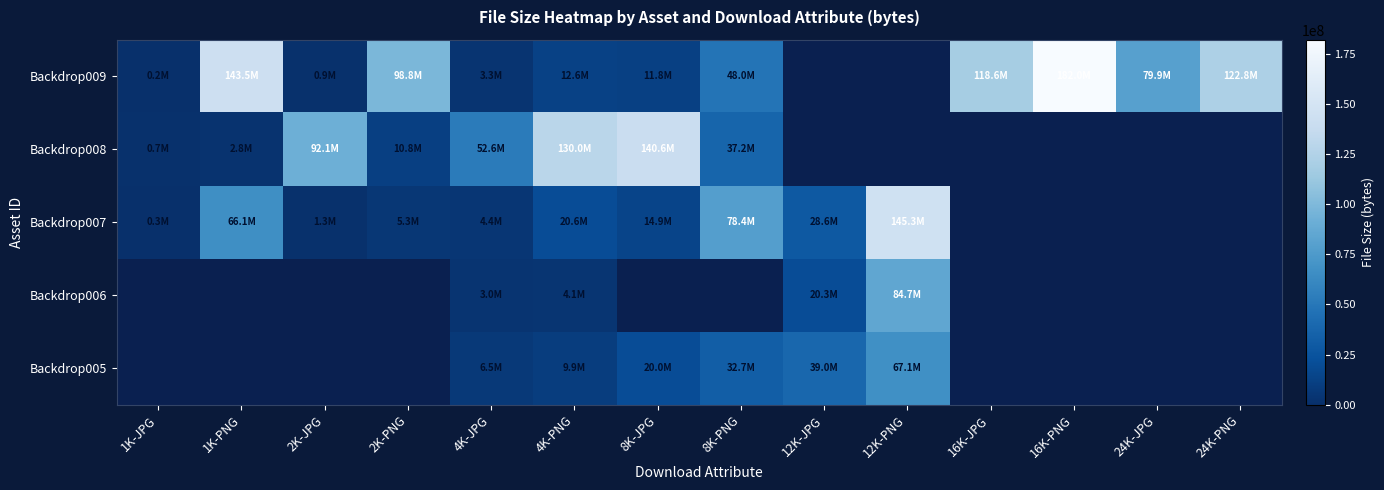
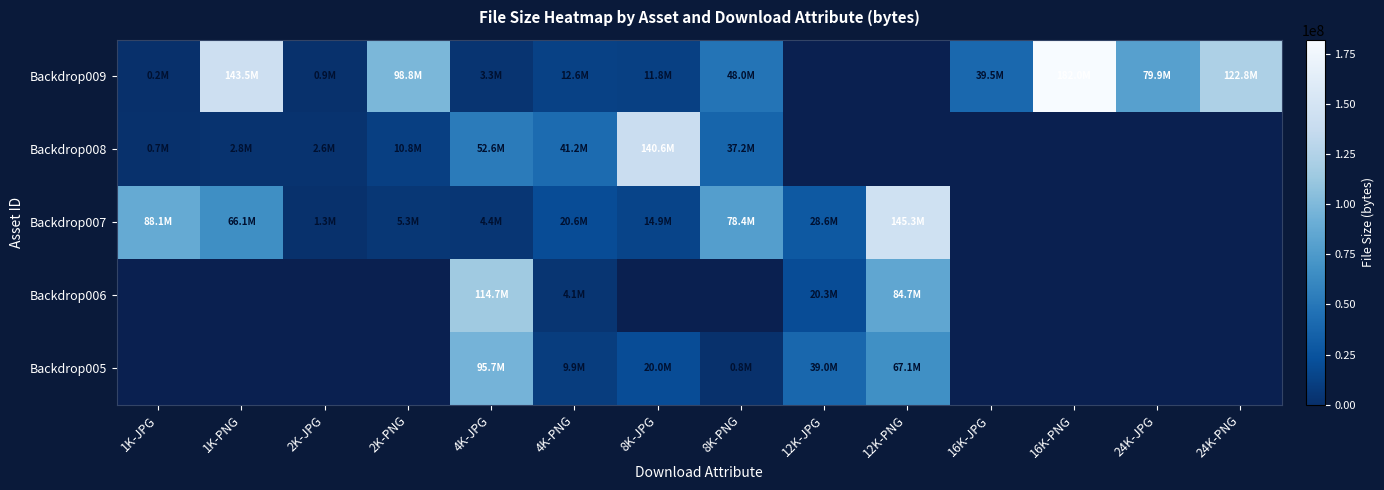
Backdrop009, 16K-JPG: 118.6M -> 39.5M
Backdrop008, 2K-JPG: 92.1M -> 2.6M
Backdrop008, 4K-PNG: 130.0M -> 41.2M
Backdrop007, 1K-JPG: 0.3M -> 88.1M
Backdrop006, 4K-JPG: 3.0M -> 114.7M
Backdrop005, 4K-JPG: 6.5M -> 95.7M
Backdrop005, 8K-PNG: 32.7M -> 0.8M
